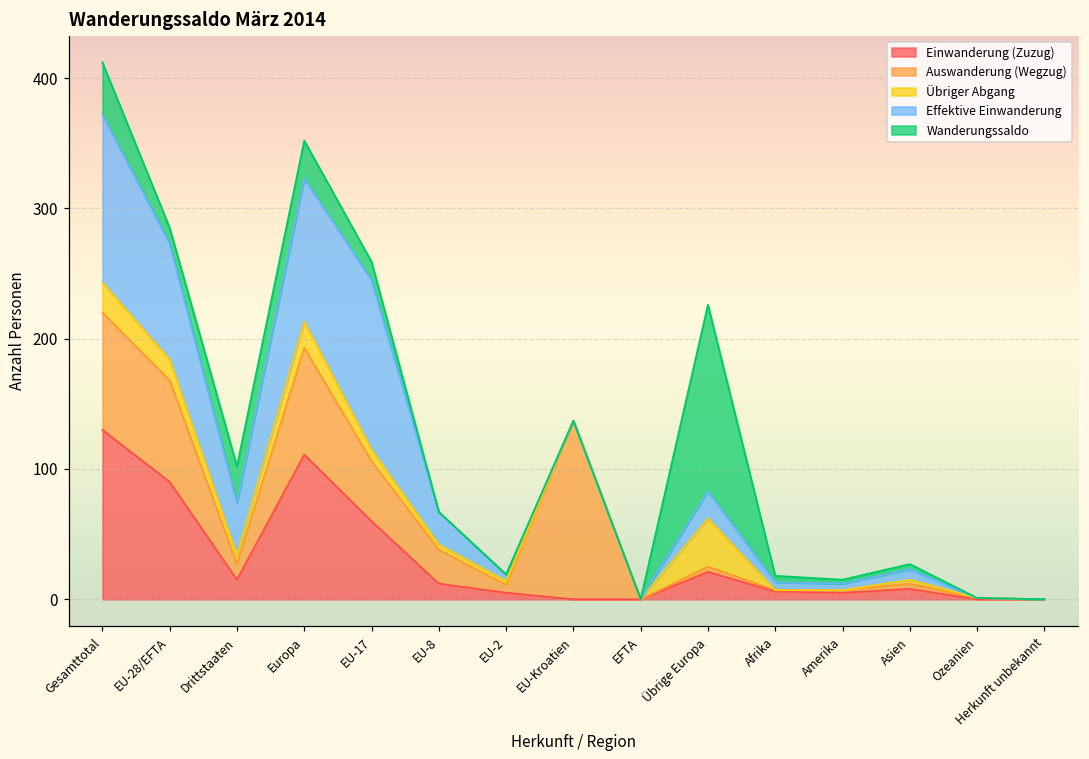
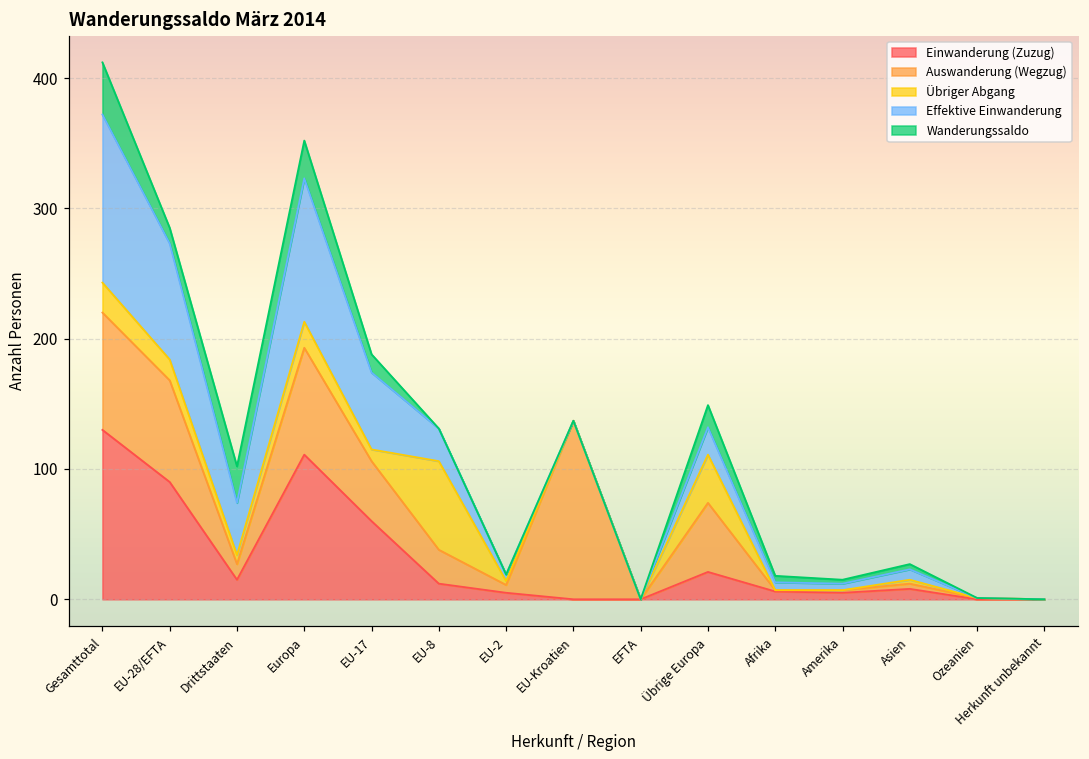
Effektive Einwanderung, EU-17: 130 -> 59
Übriger Abgang, EU-8: 4 -> 68
Auswanderung (Wegzug), Übrige Europa: 4 -> 53
Wanderungssaldo, Übrige Europa: 143 -> 17
